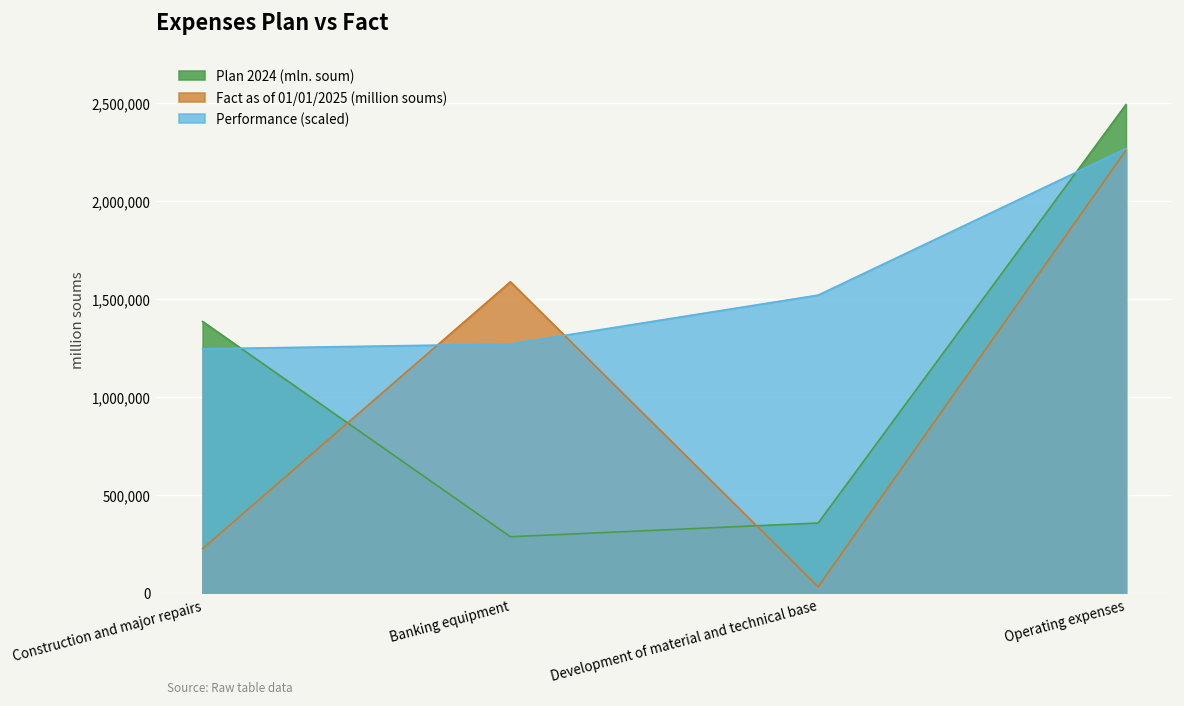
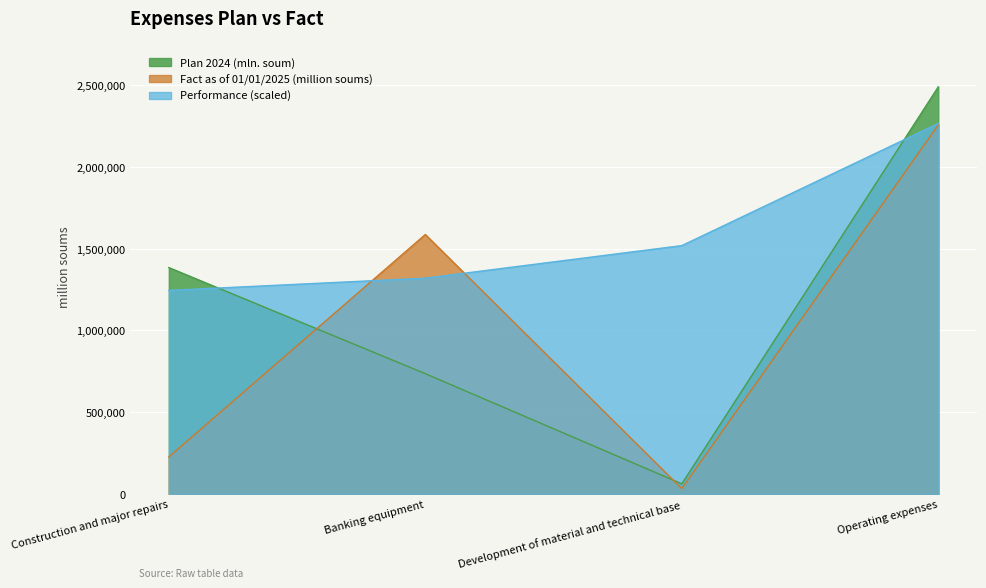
Plan 2024 (mln. soum), Banking equipment: 290,000 -> 740,000
Performance (scaled), Banking equipment: 1,270,000 -> 1,320,000
Plan 2024 (mln. soum), Development of material and technical base: 360,000 -> 60,000
